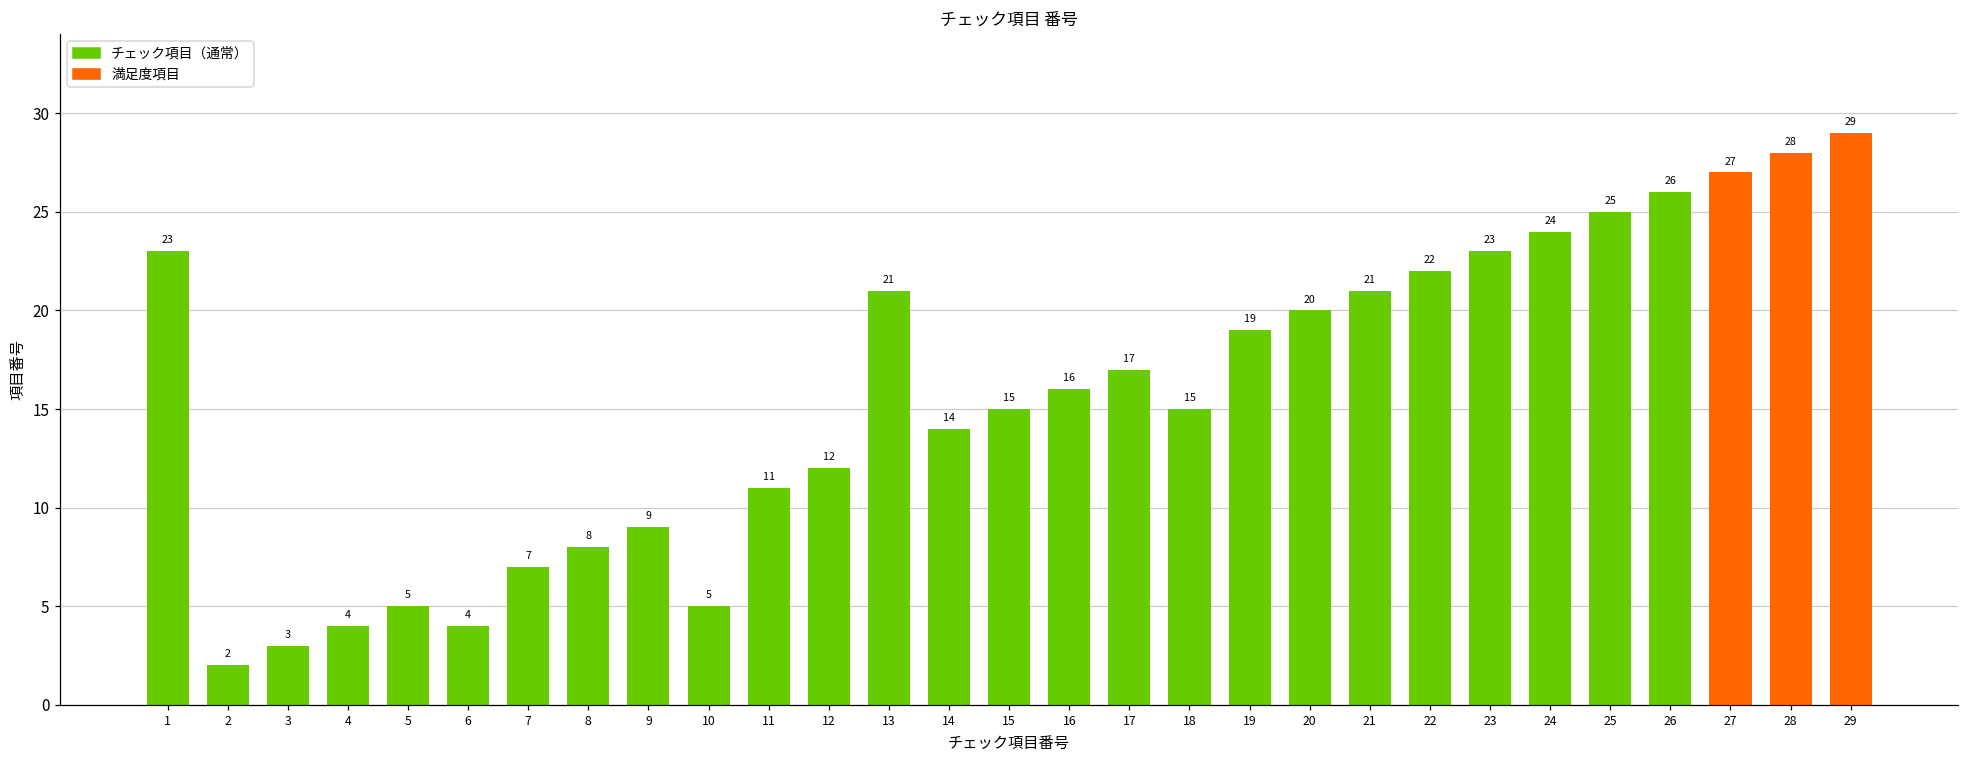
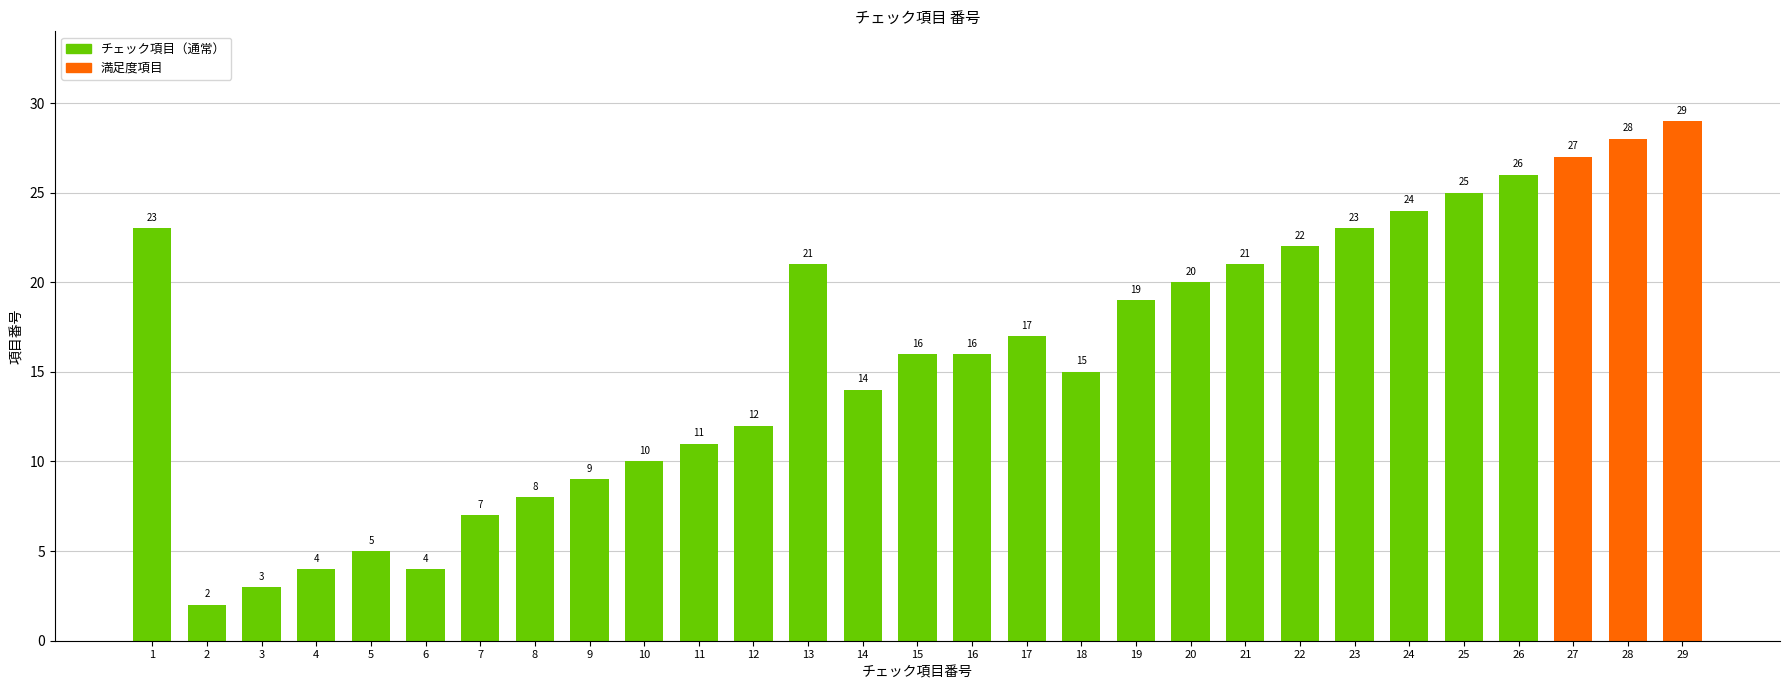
10: 5 -> 10
15: 15 -> 16
